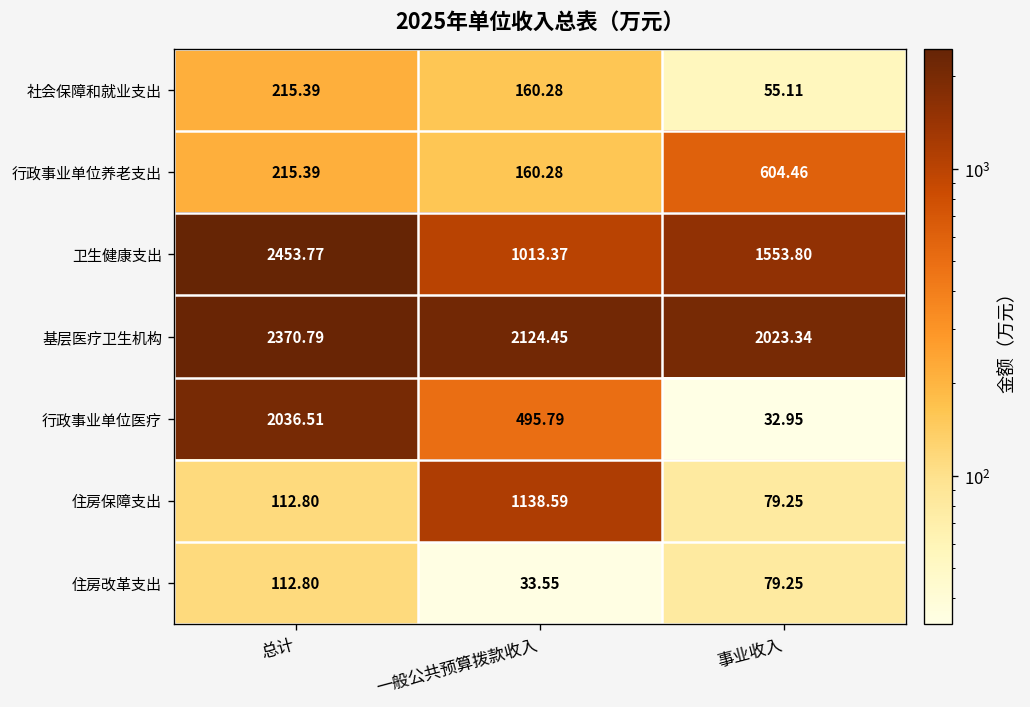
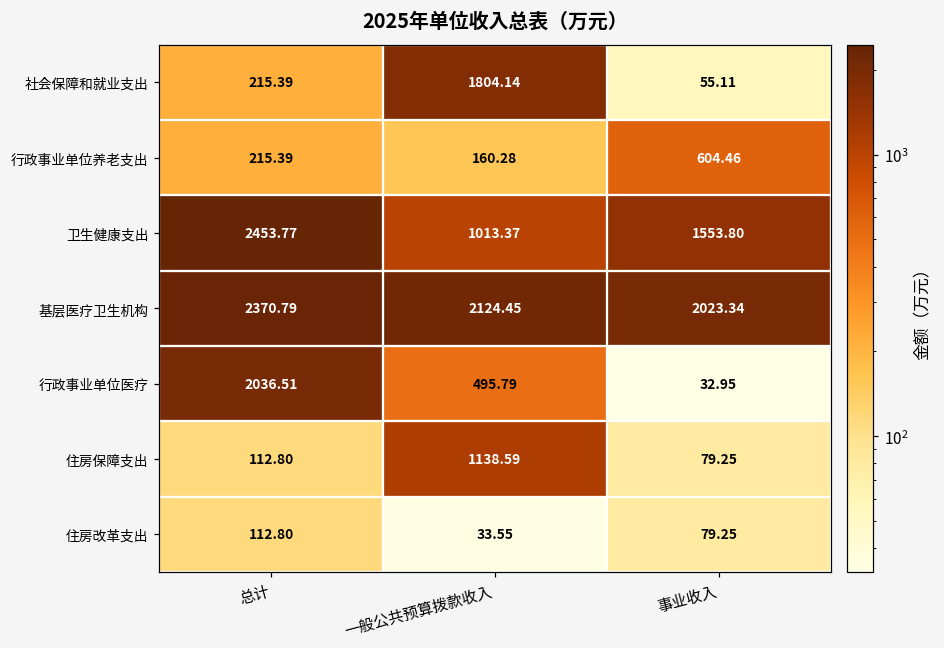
社会保障和就业支出, 一般公共预算拨款收入: 160.28 -> 1804.14
